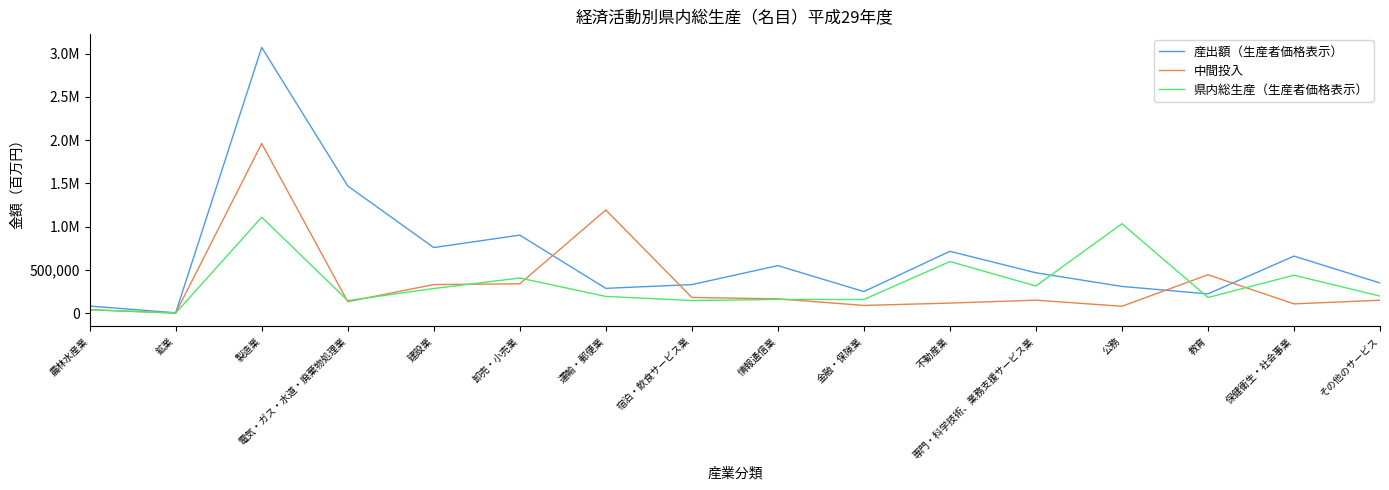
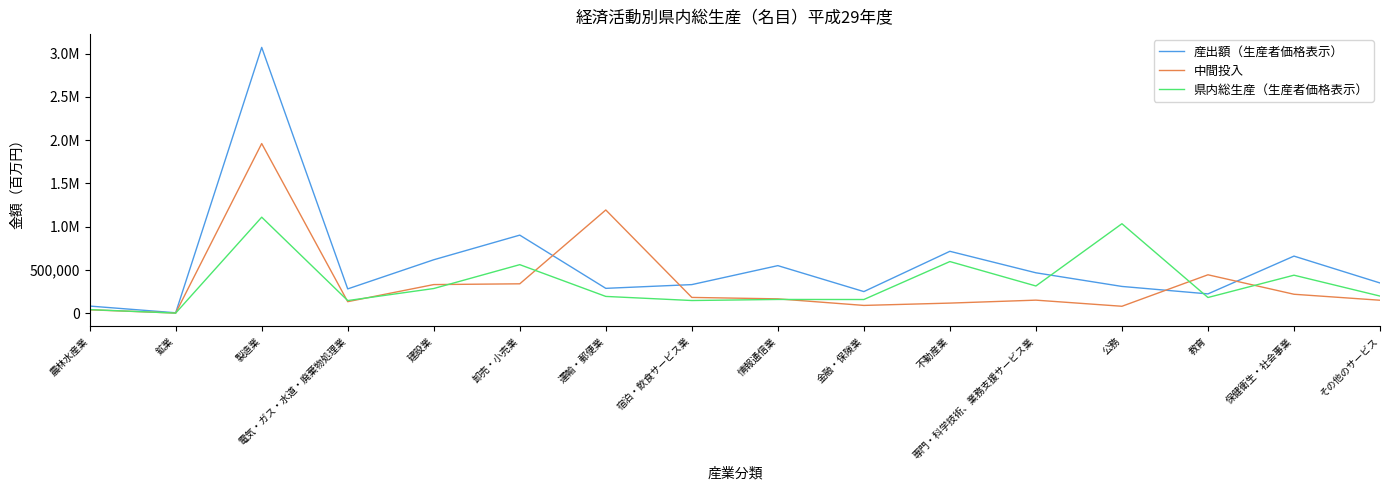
産出額（生産者価格表示）, 電気・ガス・水道・廃棄物処理業: 1,500,000 -> 300,000
産出額（生産者価格表示）, 建設業: 800,000 -> 600,000
県内総生産（生産者価格表示）, 卸売・小売業: 400,000 -> 600,000
中間投入, 保健衛生・社会事業: 100,000 -> 200,000
